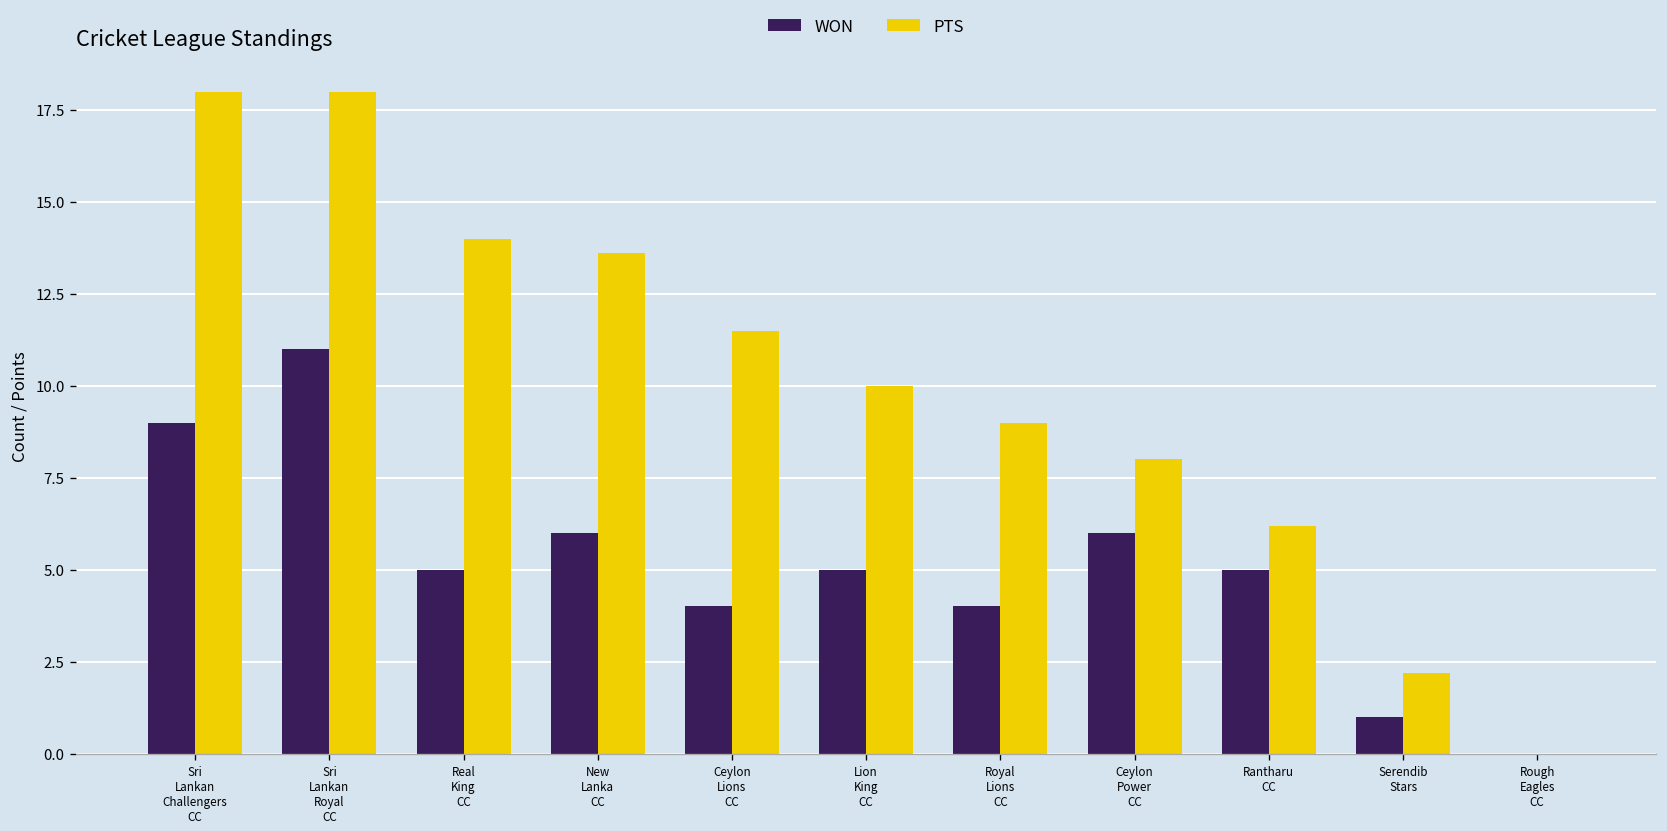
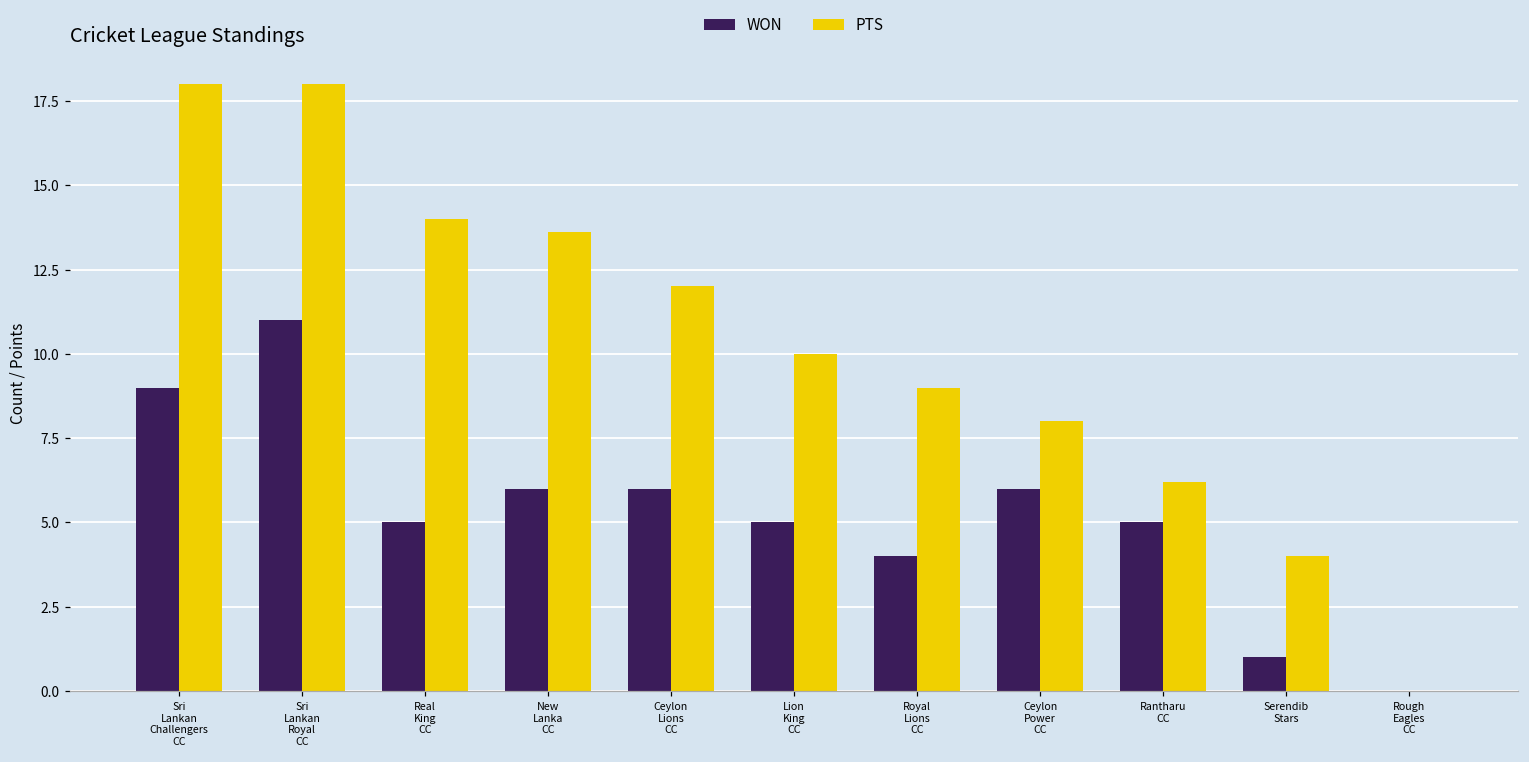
WON, Ceylon Lions CC: 4 -> 6
PTS, Ceylon Lions CC: 11.5 -> 12.0
PTS, Serendib Stars: 2.2 -> 4.0
